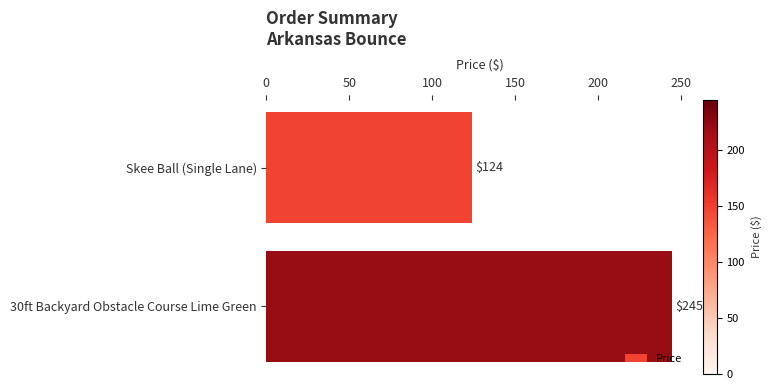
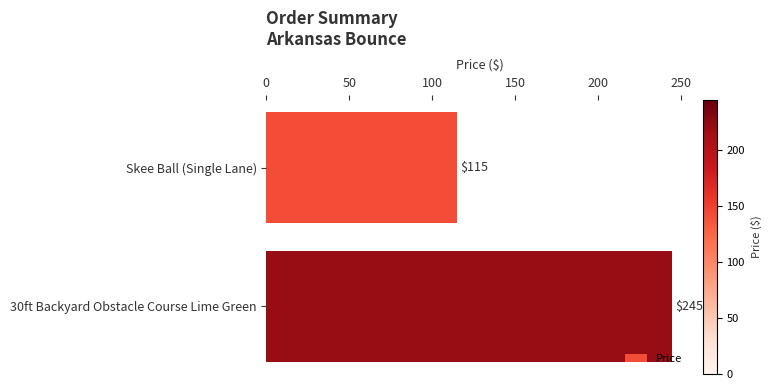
Skee Ball (Single Lane): $124 -> $115
